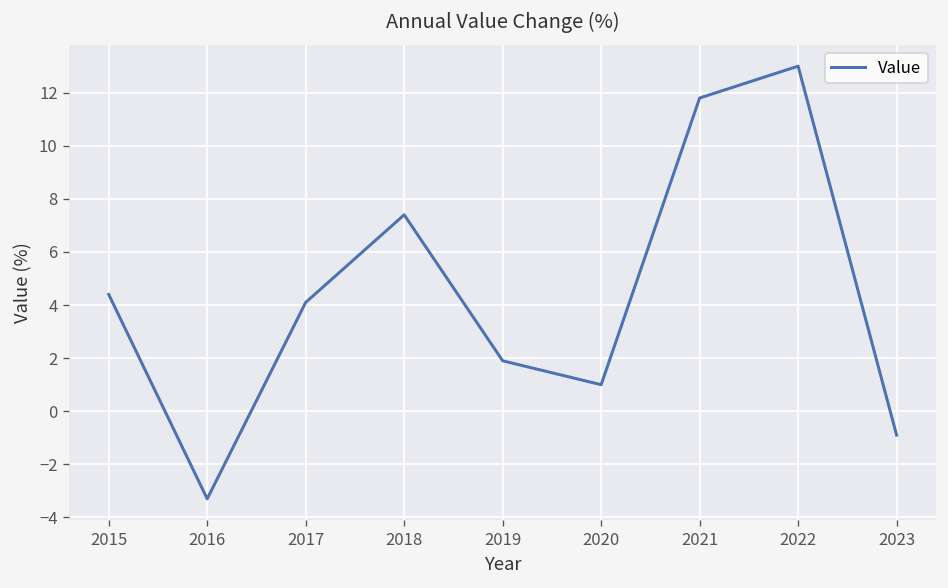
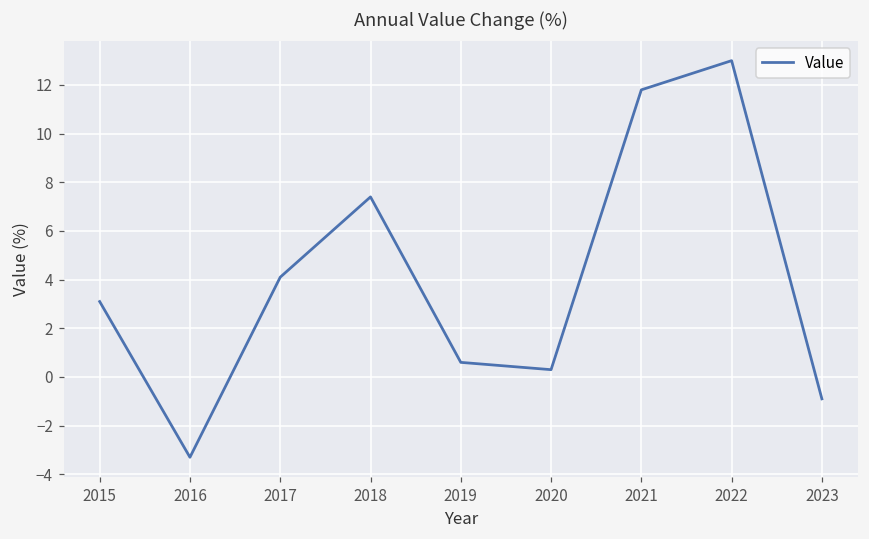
2015: 4.4 -> 3.1
2019: 1.9 -> 0.6
2020: 1.0 -> 0.3
